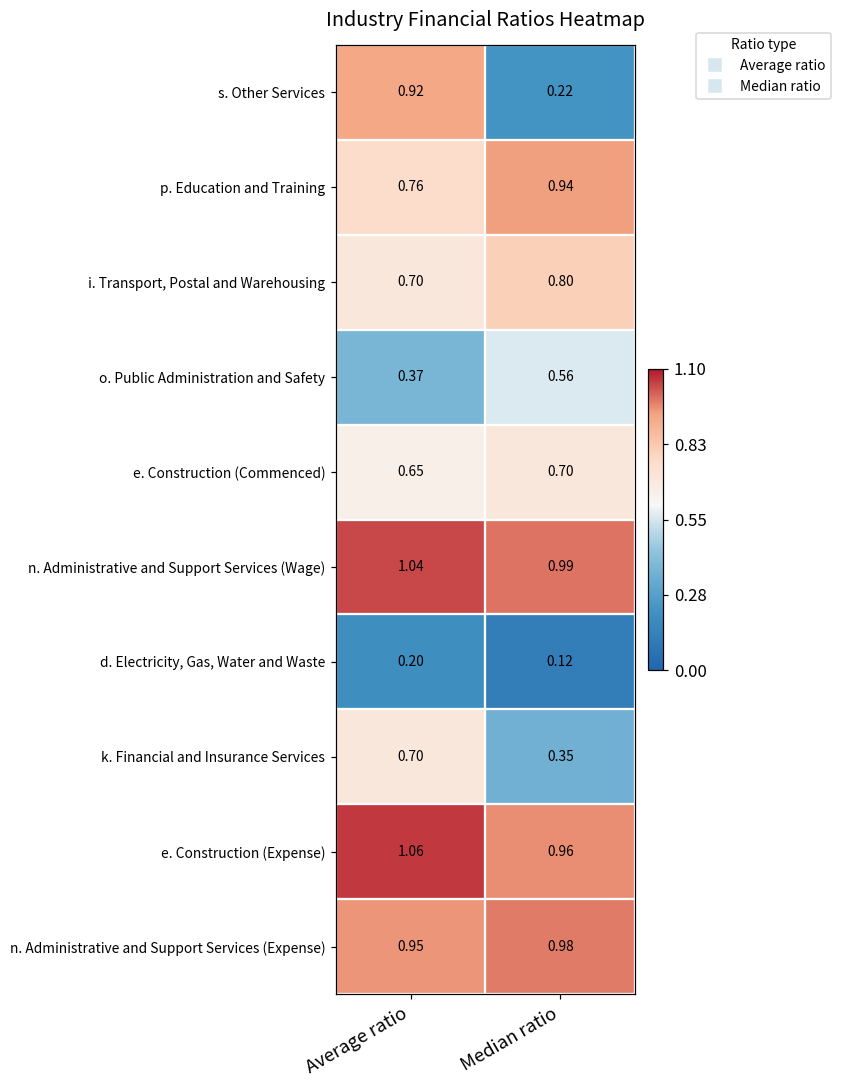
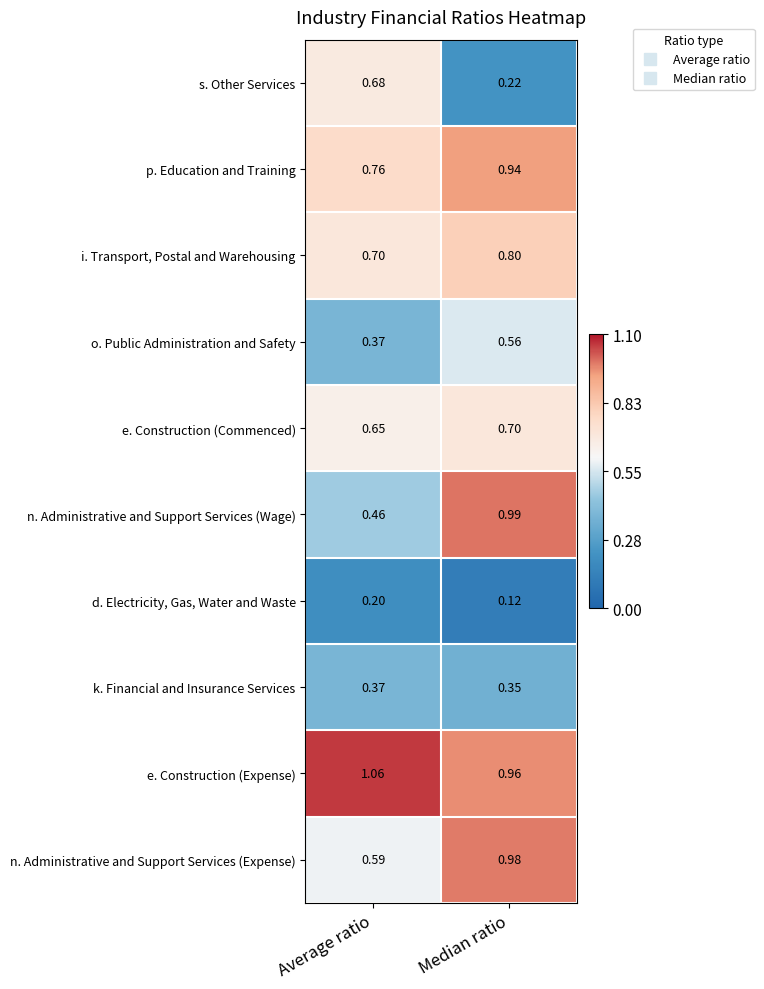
s. Other Services, Average ratio: 0.92 -> 0.68
n. Administrative and Support Services (Wage), Average ratio: 1.04 -> 0.46
k. Financial and Insurance Services, Average ratio: 0.70 -> 0.37
n. Administrative and Support Services (Expense), Average ratio: 0.95 -> 0.59
